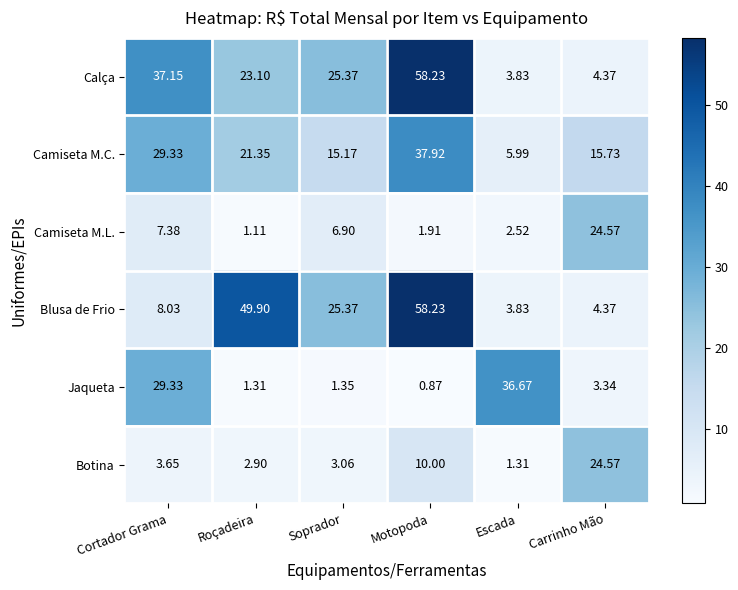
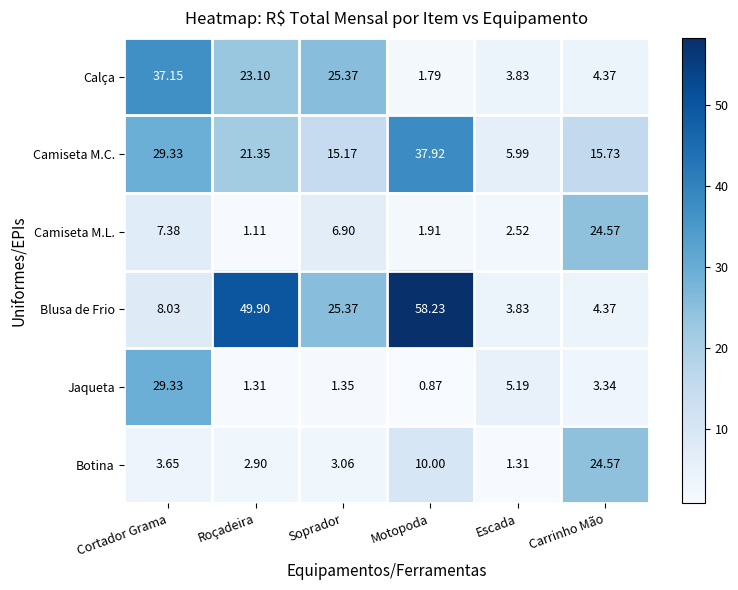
Calça, Motopoda: 58.23 -> 1.79
Jaqueta, Escada: 36.67 -> 5.19
